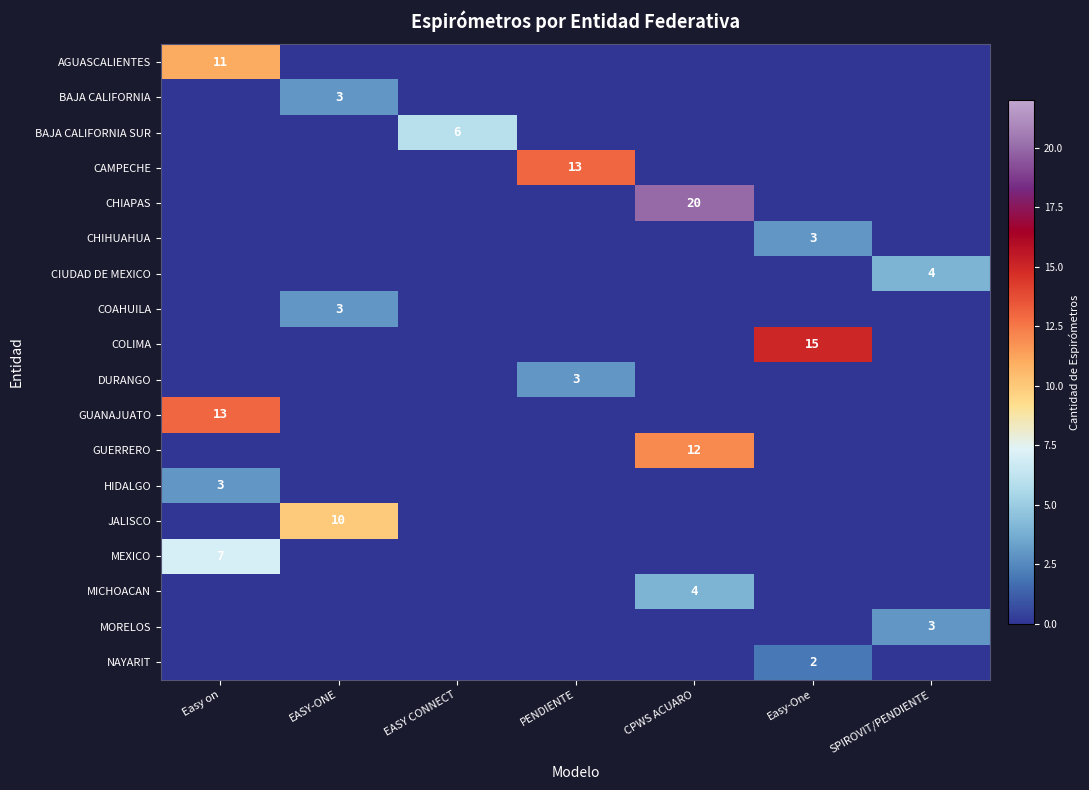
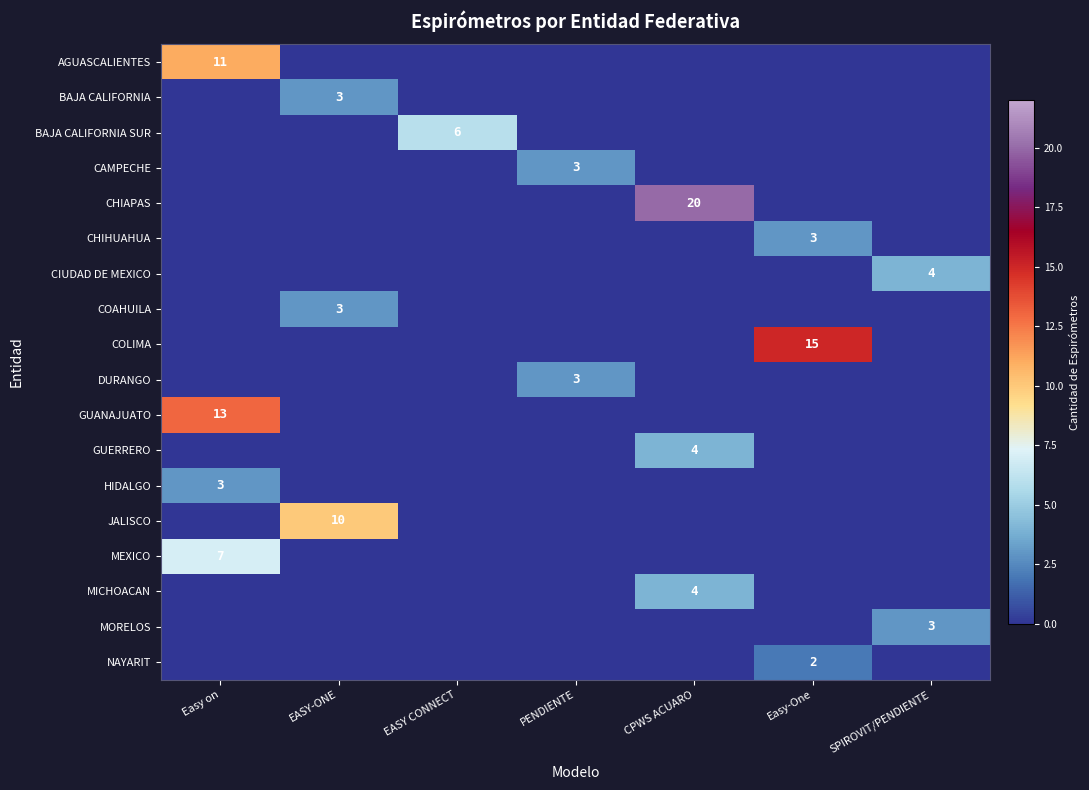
CAMPECHE, PENDIENTE: 13 -> 3
GUERRERO, CPWS ACUARO: 12 -> 4
